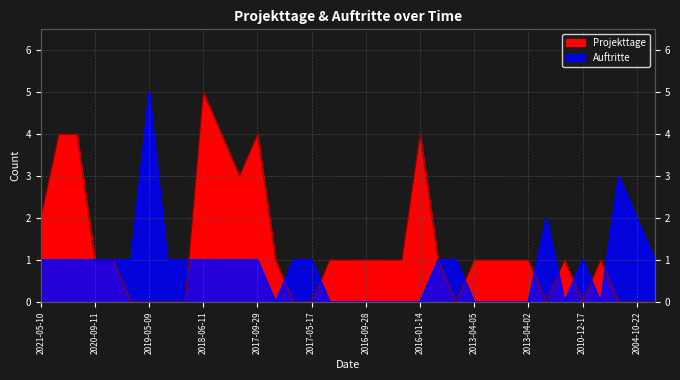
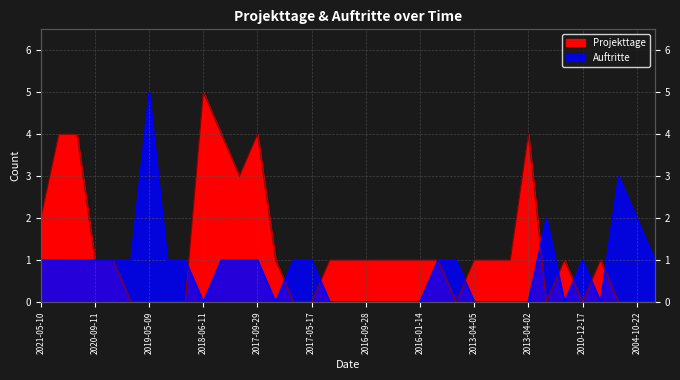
Auftritte, 2018-06-11: 1 -> 0
Projekttage, 2016-01-14: 4 -> 1
Projekttage, 2013-04-02: 1 -> 4
